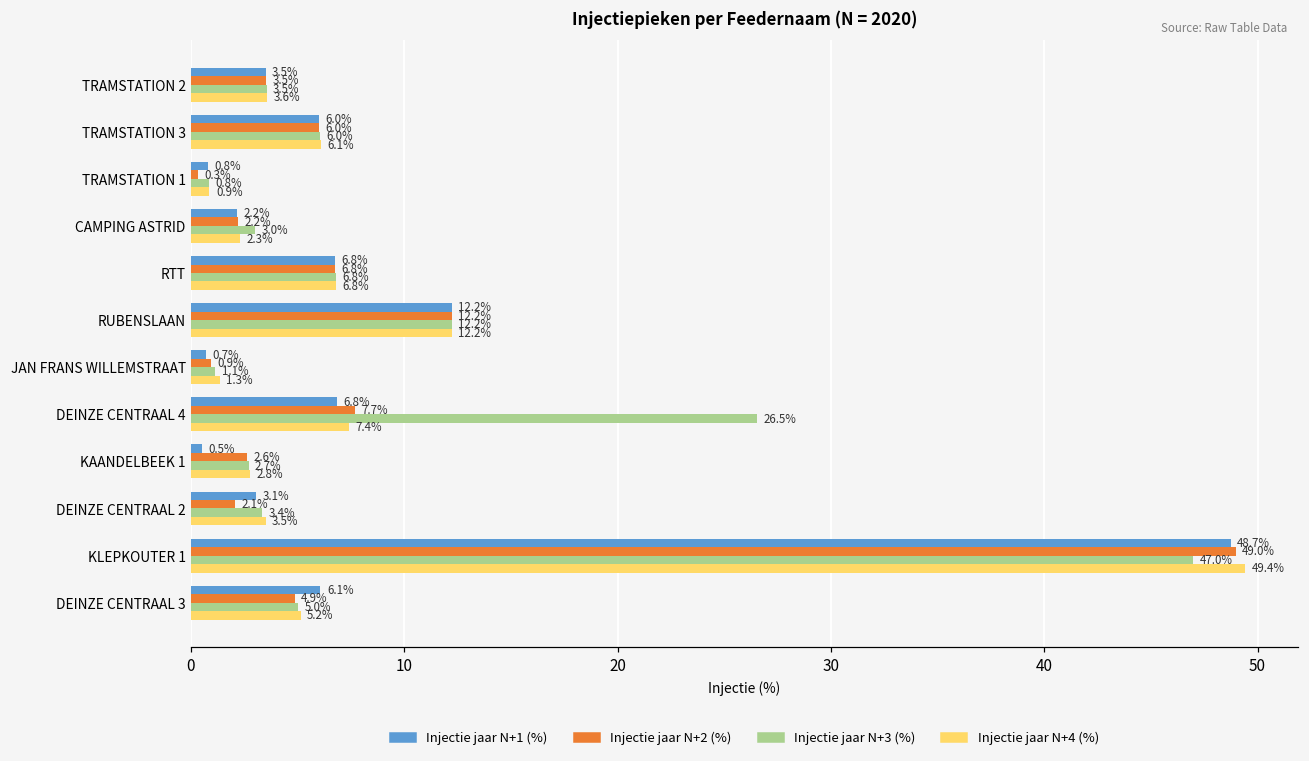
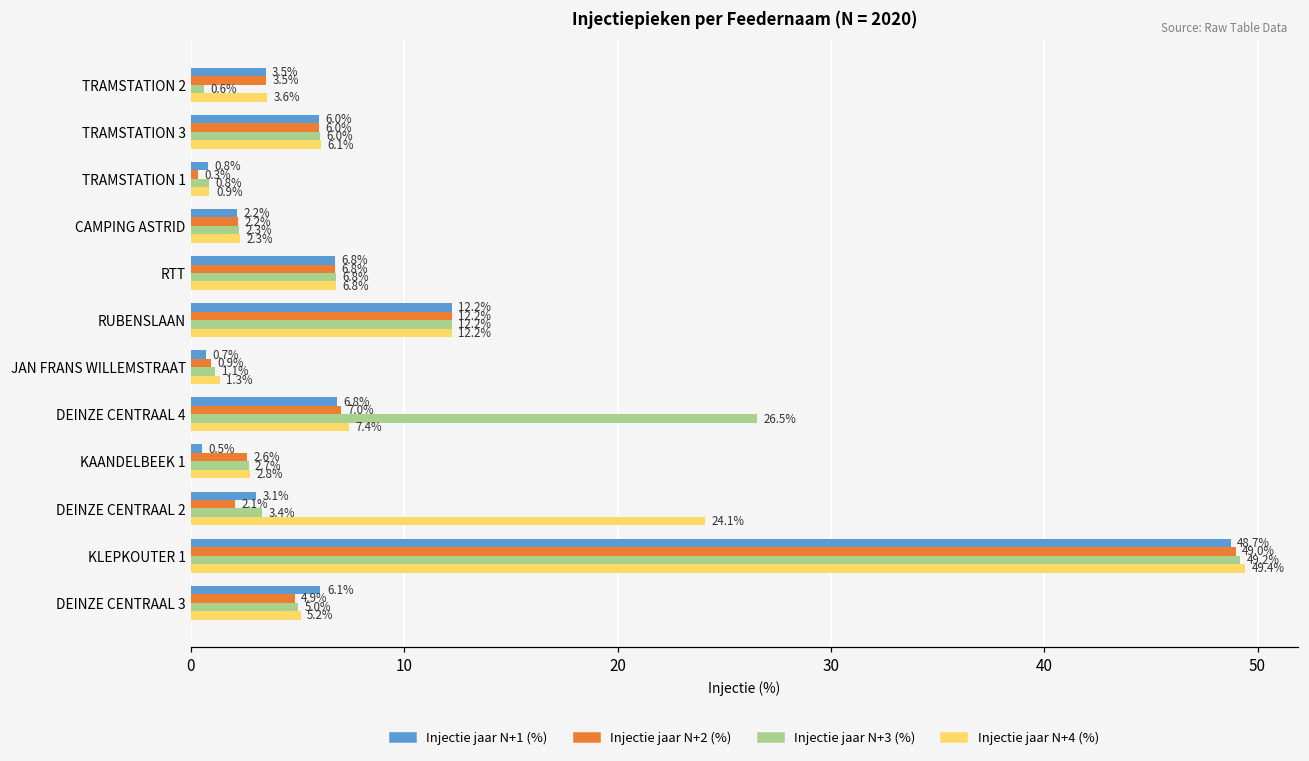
Injectie jaar N+3 (%), TRAMSTATION 2: 3.5% -> 0.6%
Injectie jaar N+3 (%), CAMPING ASTRID: 3.0% -> 2.3%
Injectie jaar N+2 (%), DEINZE CENTRAAL 4: 7.7% -> 7.0%
Injectie jaar N+4 (%), DEINZE CENTRAAL 2: 3.5% -> 24.1%
Injectie jaar N+3 (%), KLEPKOUTER 1: 47.0% -> 49.2%
